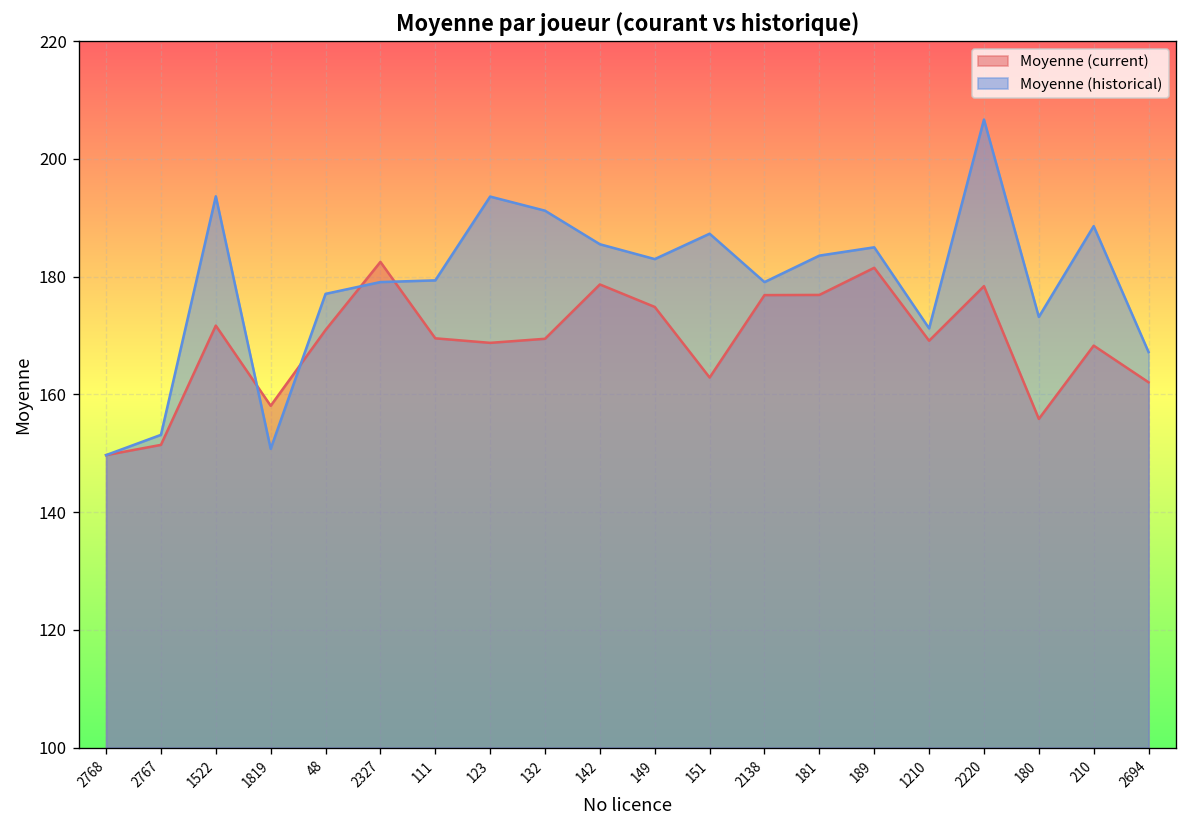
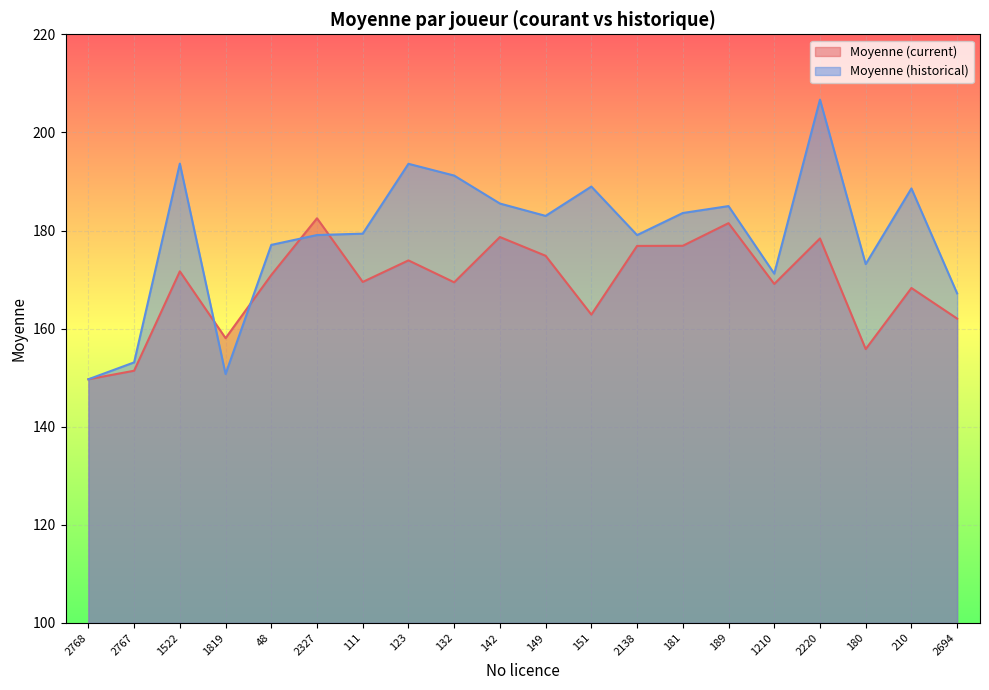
Moyenne (current), 123: 169 -> 174
Moyenne (historical), 151: 187 -> 189
